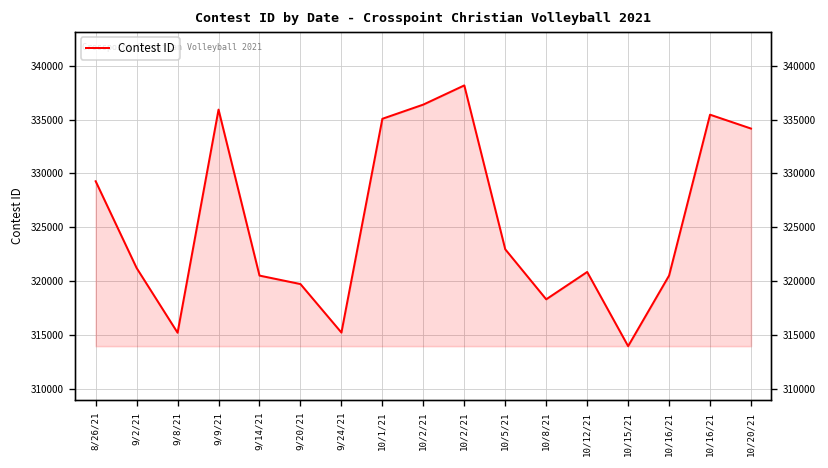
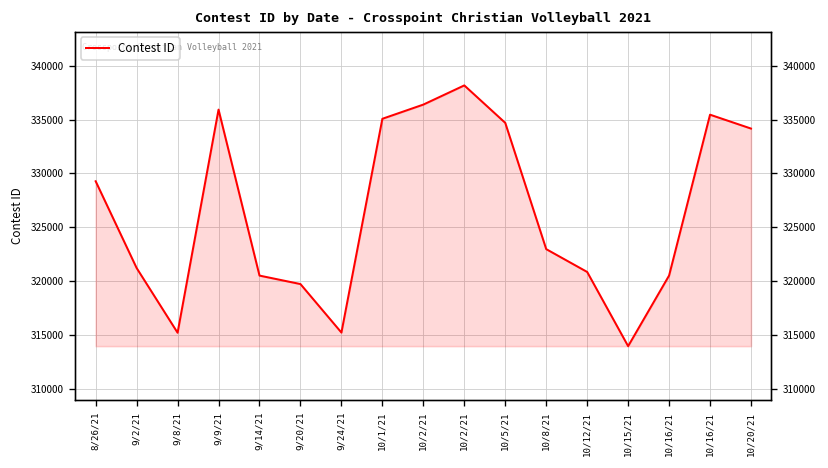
10/5/21: 323000 -> 335000
10/8/21: 318000 -> 323000
